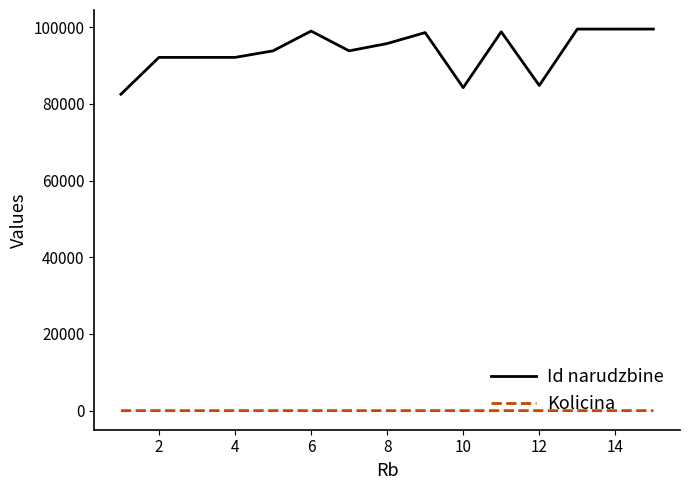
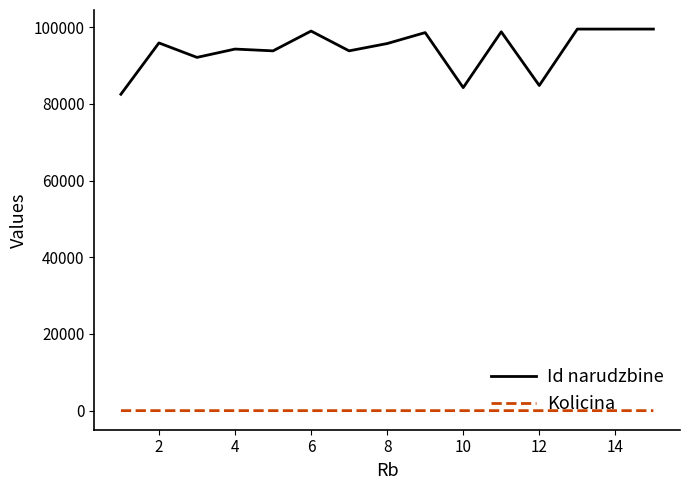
Id narudzbine, 2: 92000 -> 96000
Id narudzbine, 4: 92000 -> 94000
